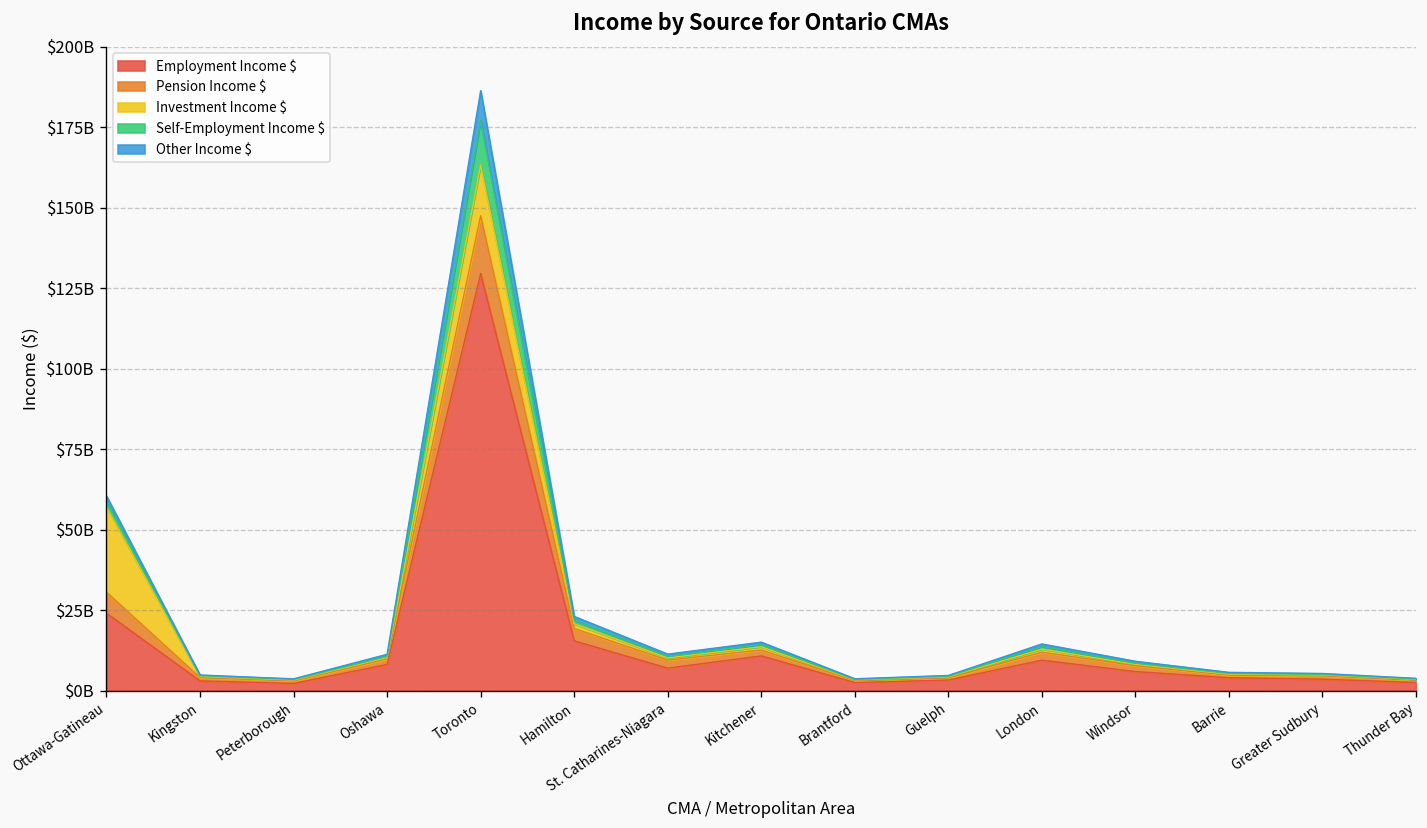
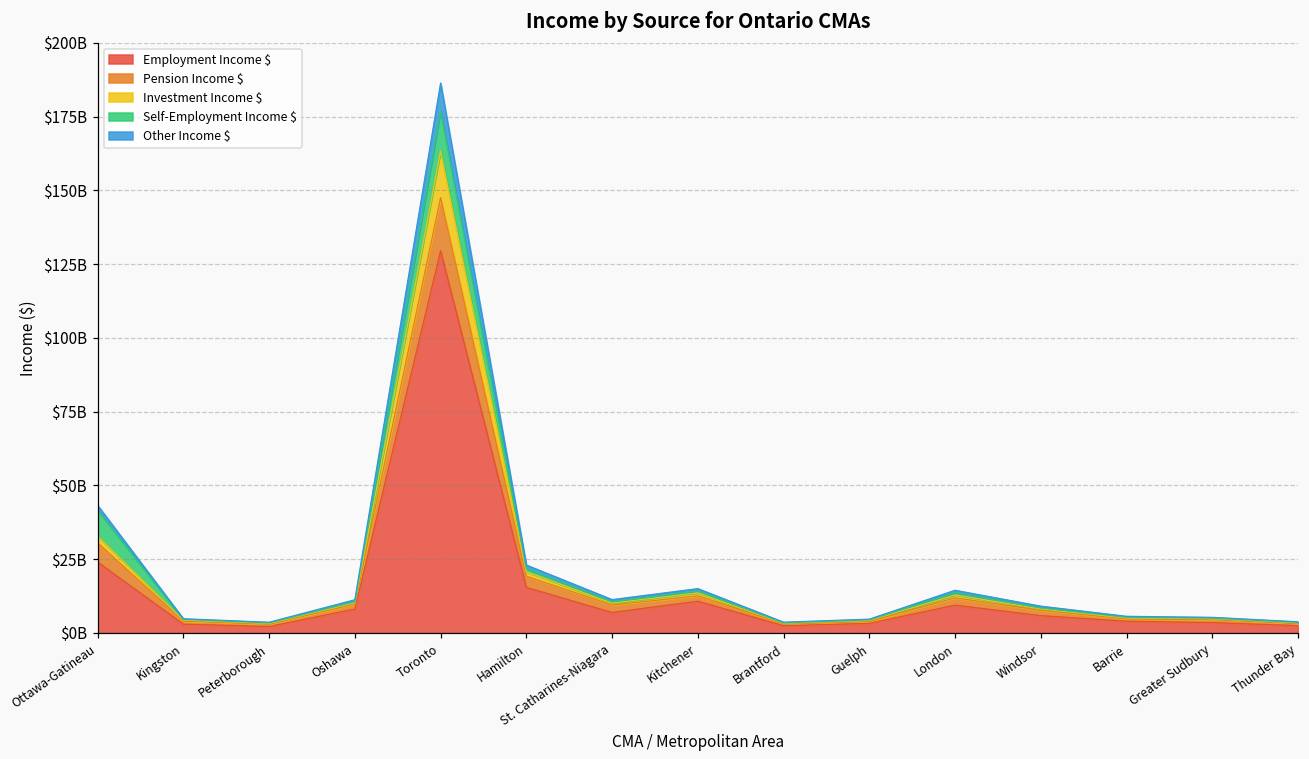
Investment Income $, Ottawa-Gatineau: $26000000000 -> $2000000000
Self-Employment Income $, Ottawa-Gatineau: $2000000000 -> $9000000000
